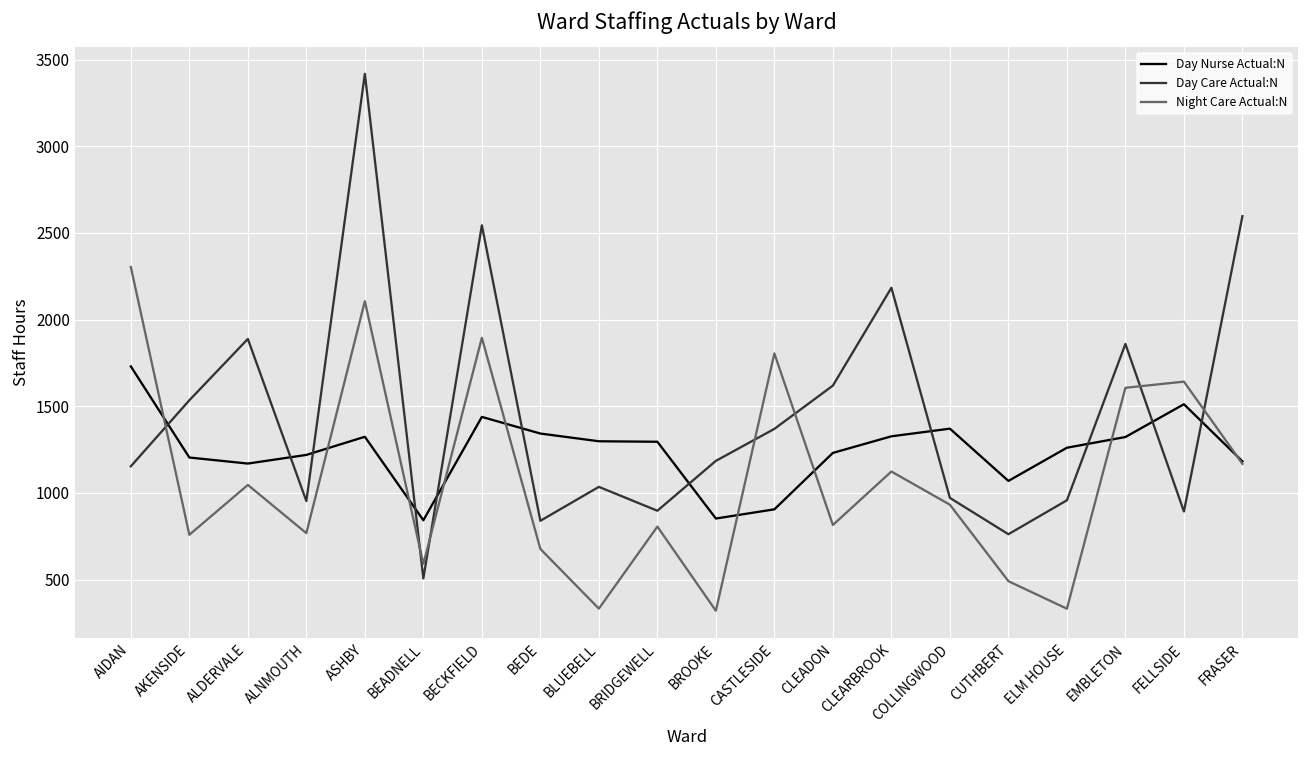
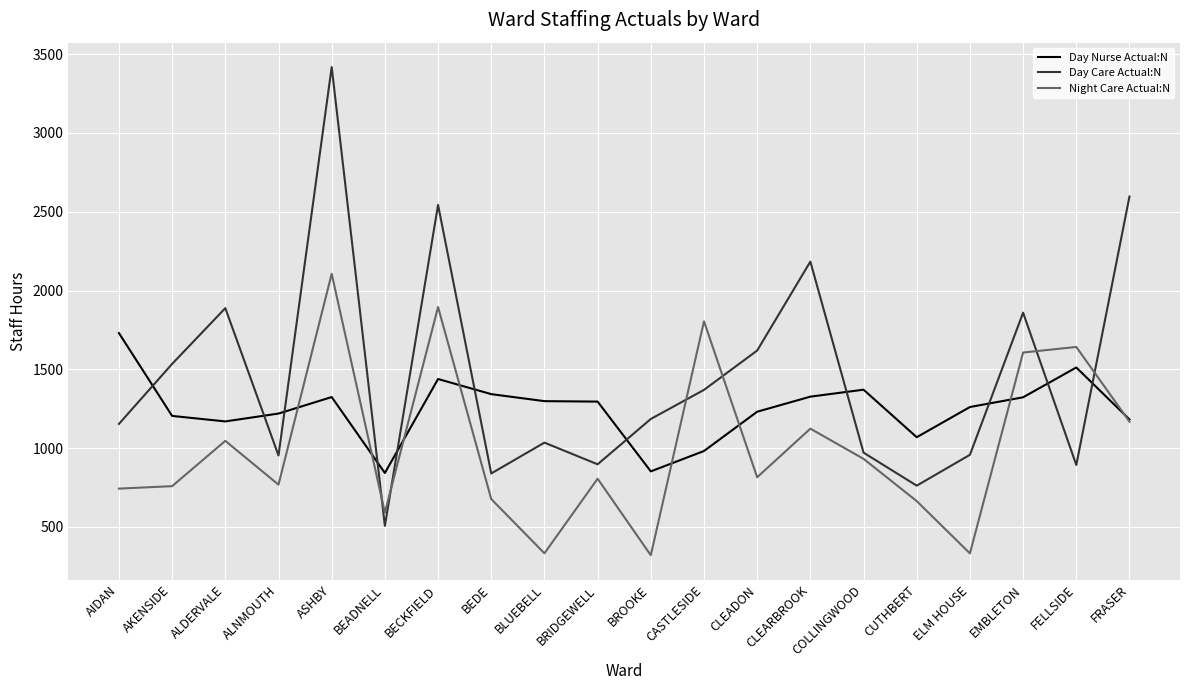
Night Care Actual:N, AIDAN: 2300 -> 740
Day Nurse Actual:N, CASTLESIDE: 910 -> 980
Night Care Actual:N, CUTHBERT: 490 -> 660
